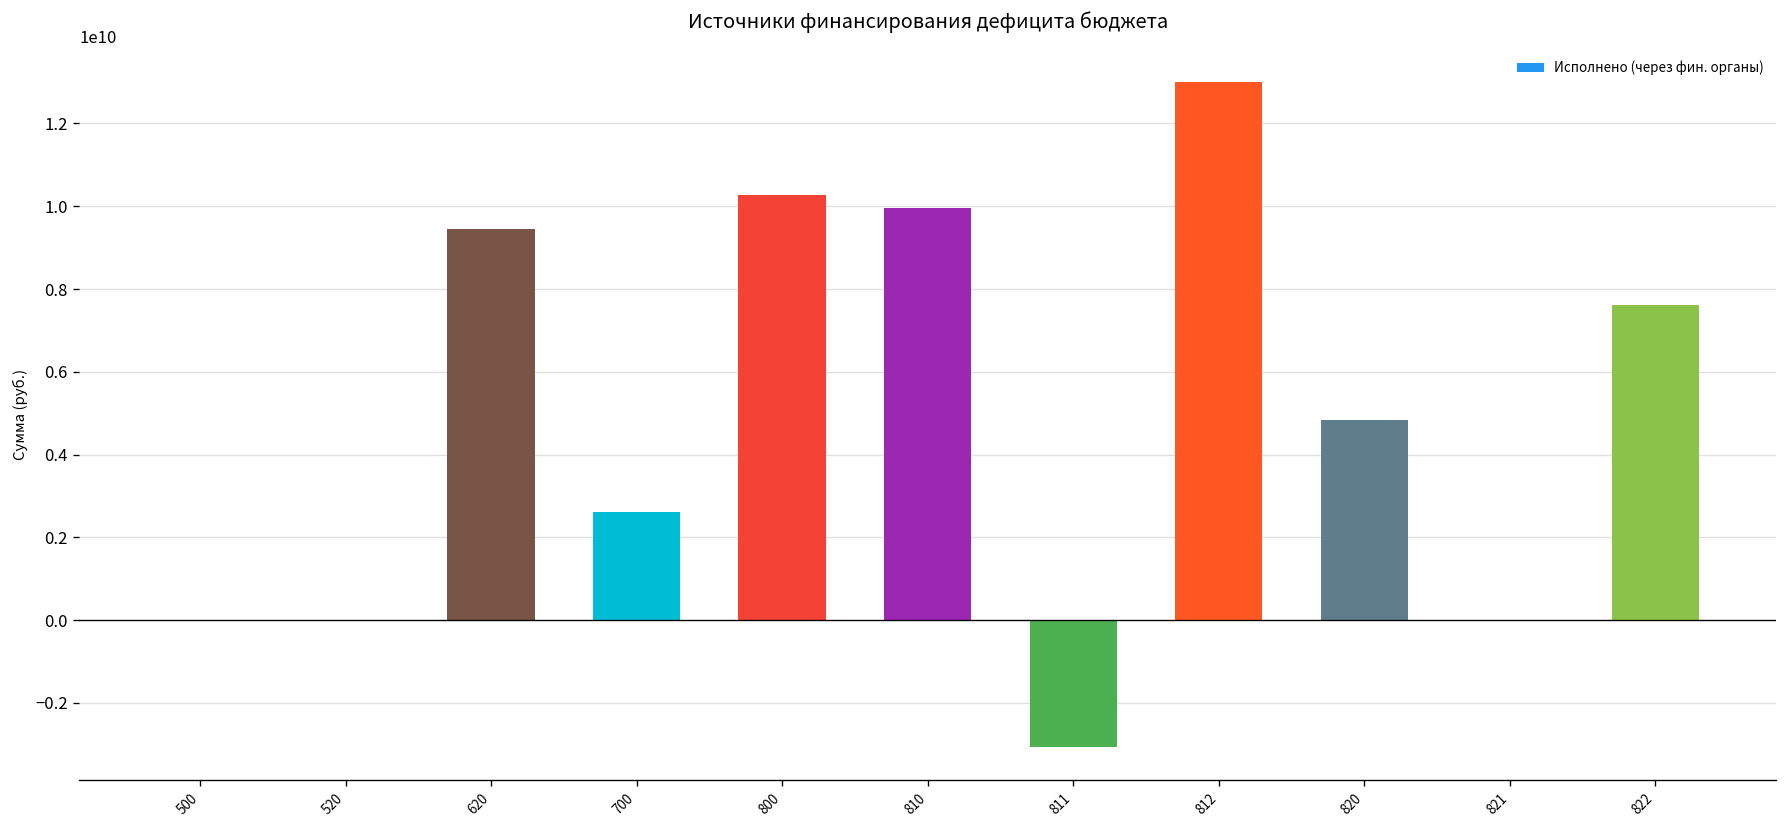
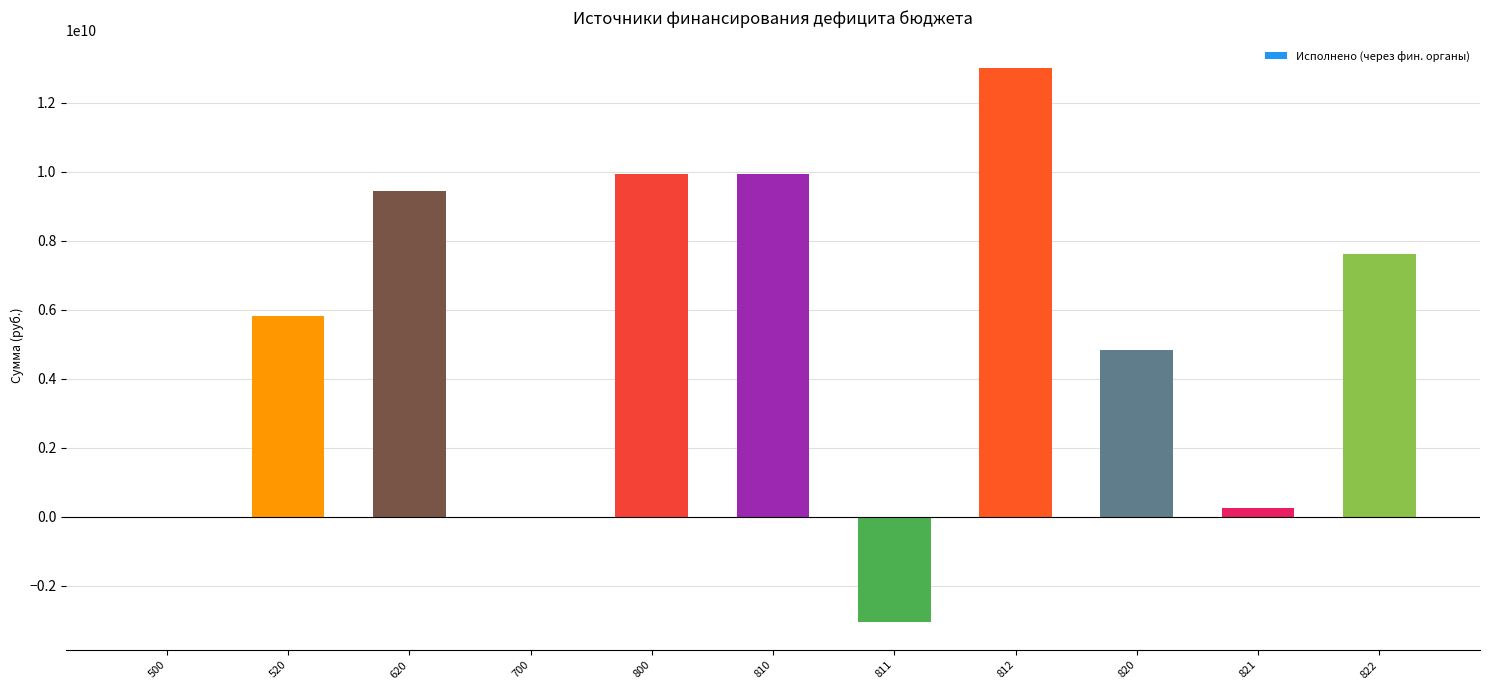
520: 0 -> 5800000000
700: 2600000000 -> 0
800: 10300000000 -> 9900000000
821: 0 -> 300000000
